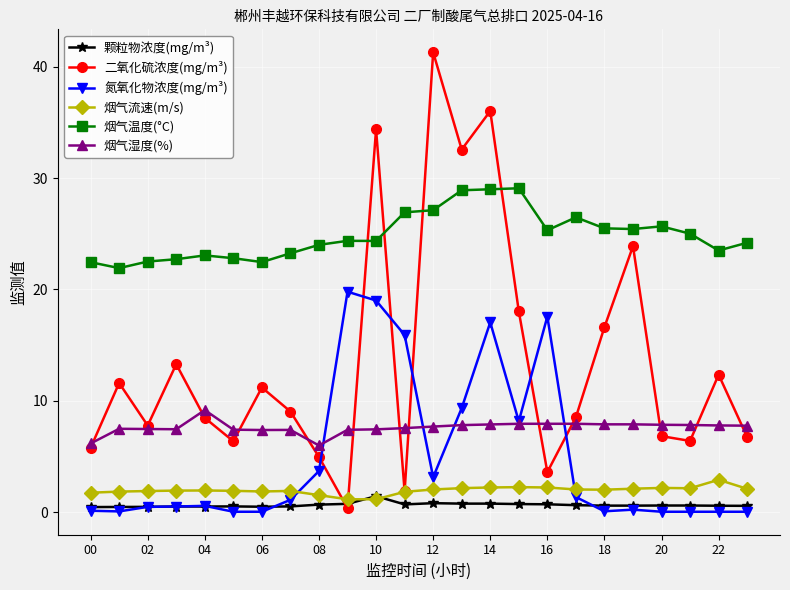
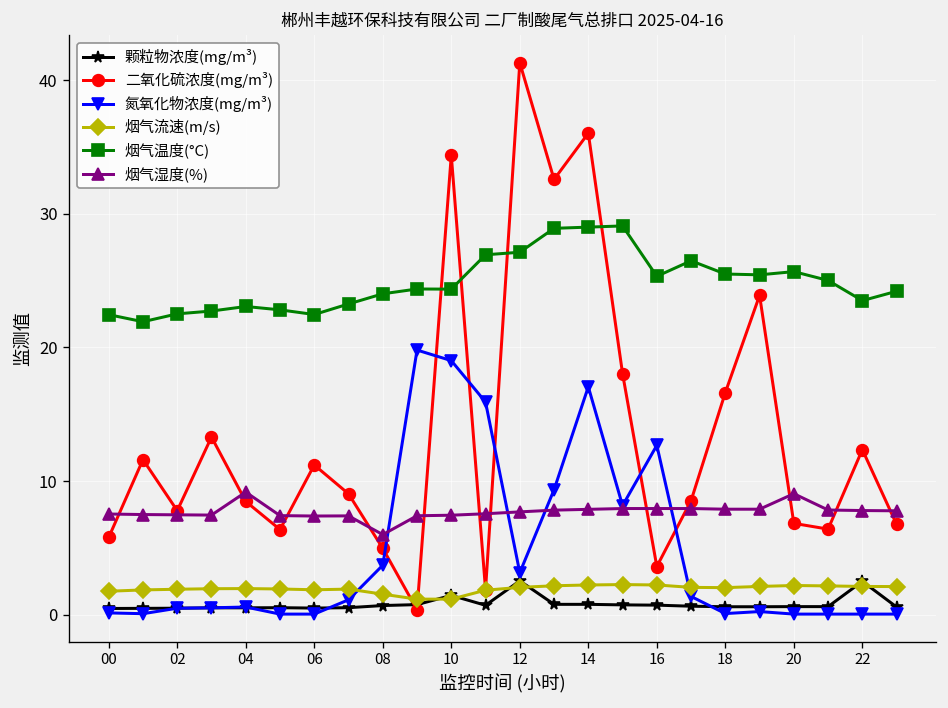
烟气湿度(%), 00: 6.2 -> 7.5
颗粒物浓度(mg/m³), 12: 0.8 -> 2.5
氮氧化物浓度(mg/m³), 16: 17.6 -> 12.7
烟气湿度(%), 20: 7.9 -> 9.1
颗粒物浓度(mg/m³), 22: 0.6 -> 2.5
烟气流速(m/s), 22: 2.9 -> 2.1
